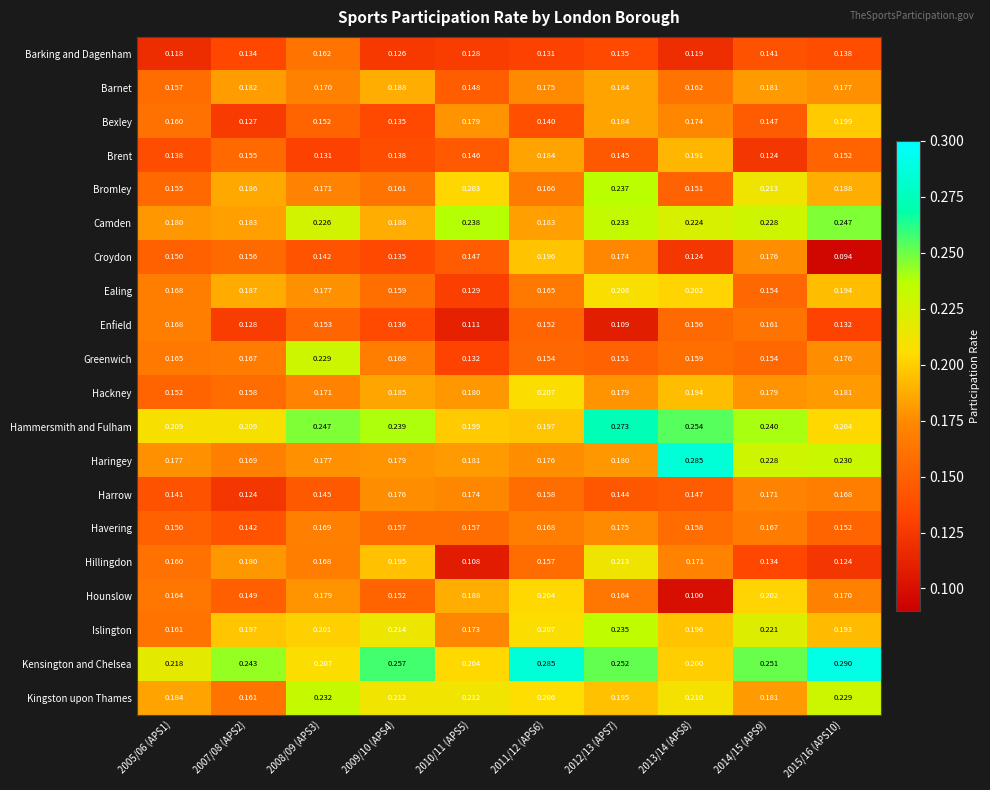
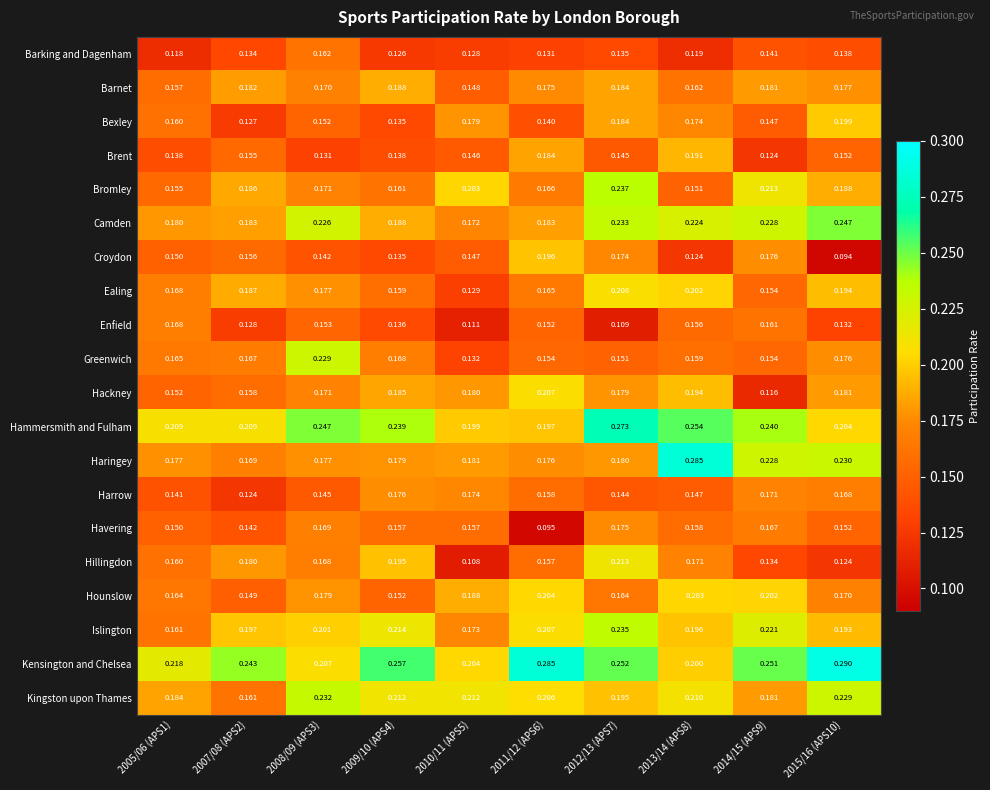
Camden, 2010/11 (APS5): 0.238 -> 0.172
Hackney, 2014/15 (APS9): 0.179 -> 0.116
Havering, 2011/12 (APS6): 0.168 -> 0.095
Hounslow, 2013/14 (APS8): 0.100 -> 0.203
